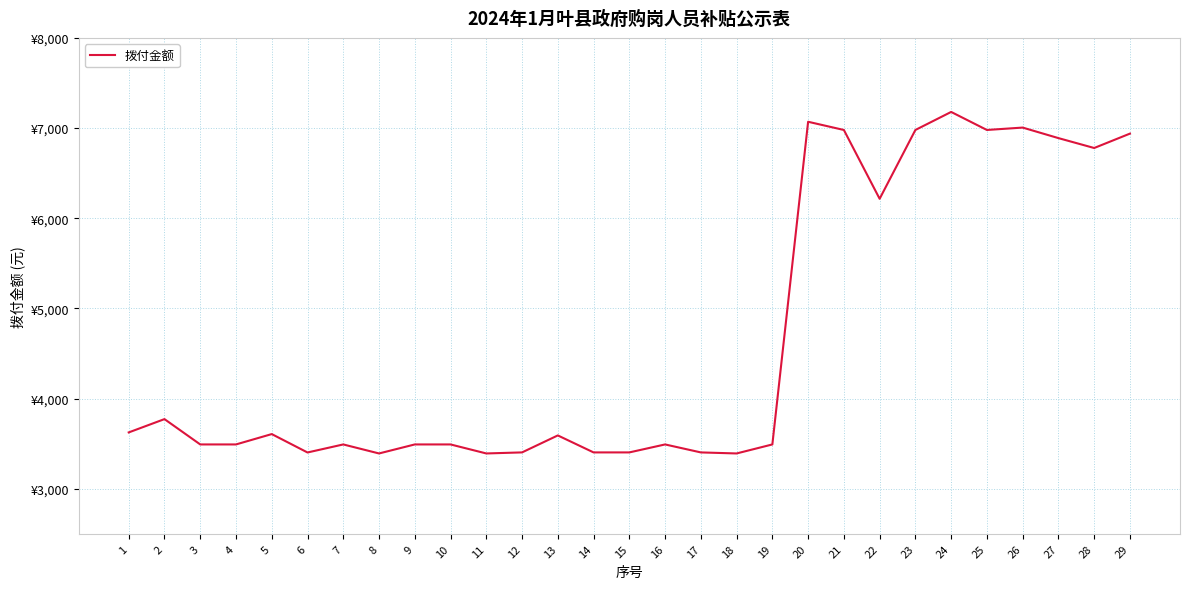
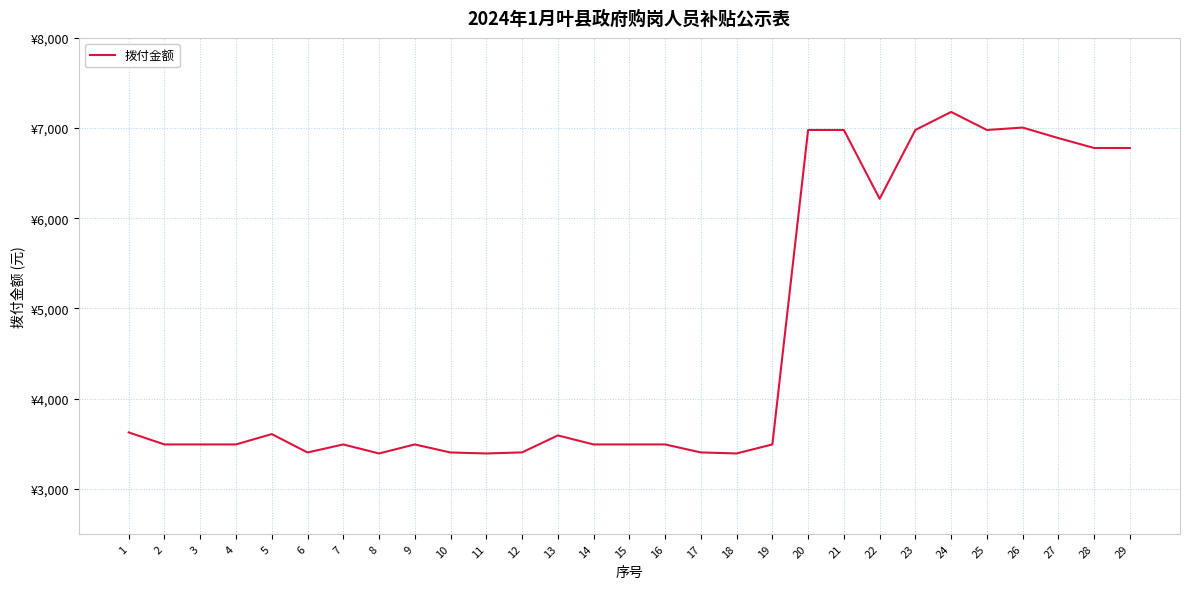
2: ¥3,800 -> ¥3,500
10: ¥3,500 -> ¥3,400
14: ¥3,400 -> ¥3,500
15: ¥3,400 -> ¥3,500
20: ¥7,100 -> ¥7,000
29: ¥6,900 -> ¥6,800
